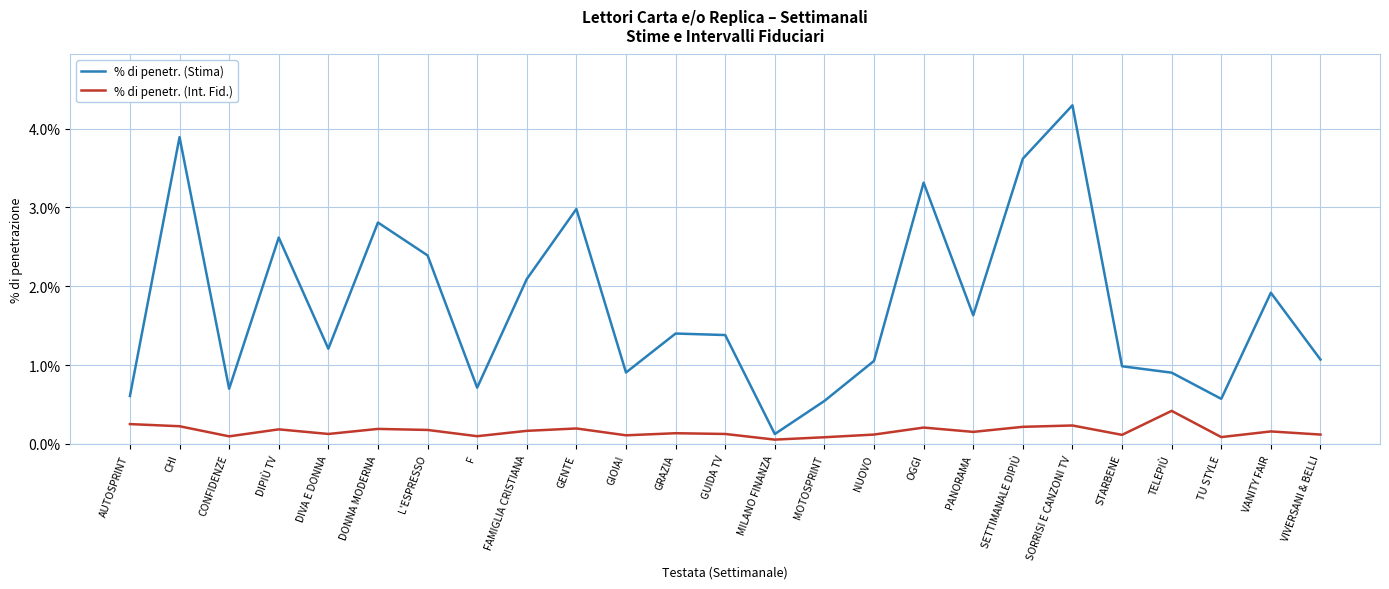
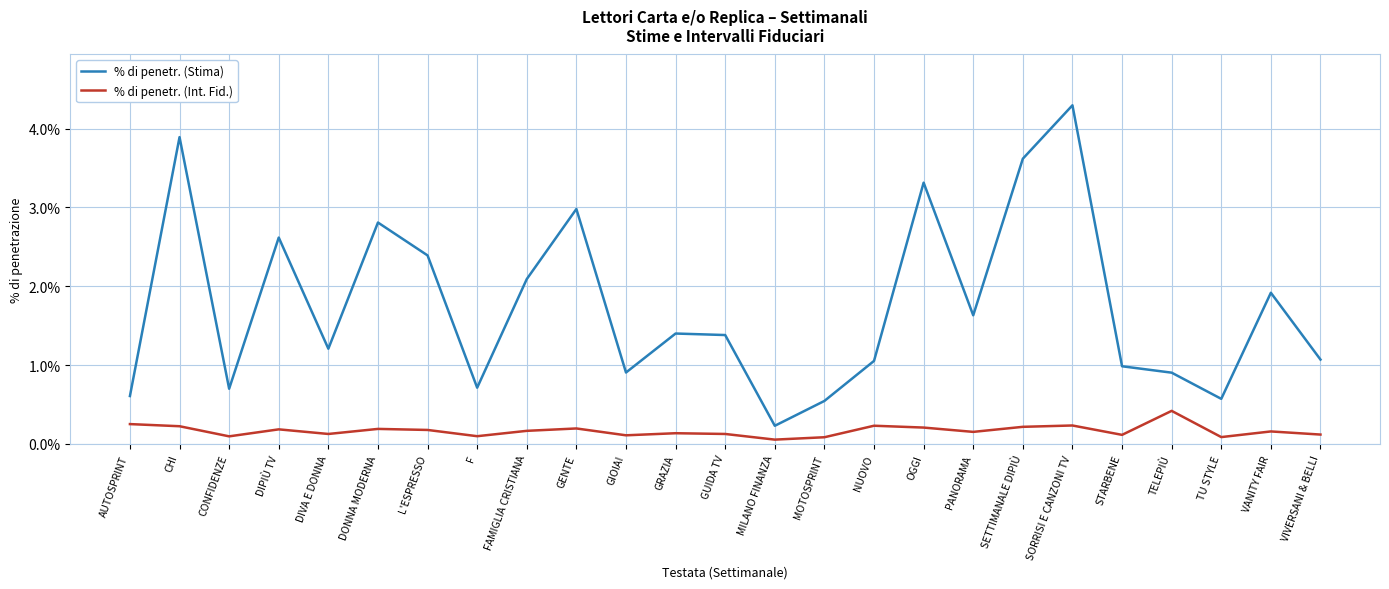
% di penetr. (Stima), MILANO FINANZA: 0.1% -> 0.2%
% di penetr. (Int. Fid.), NUOVO: 0.1% -> 0.2%
